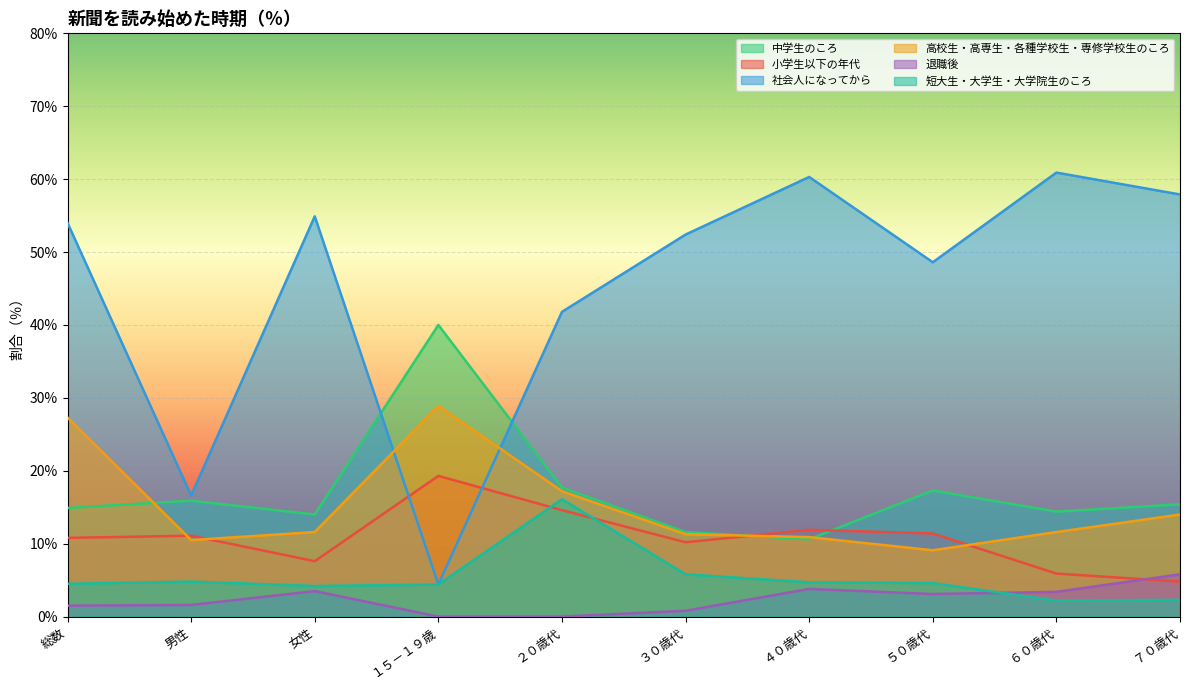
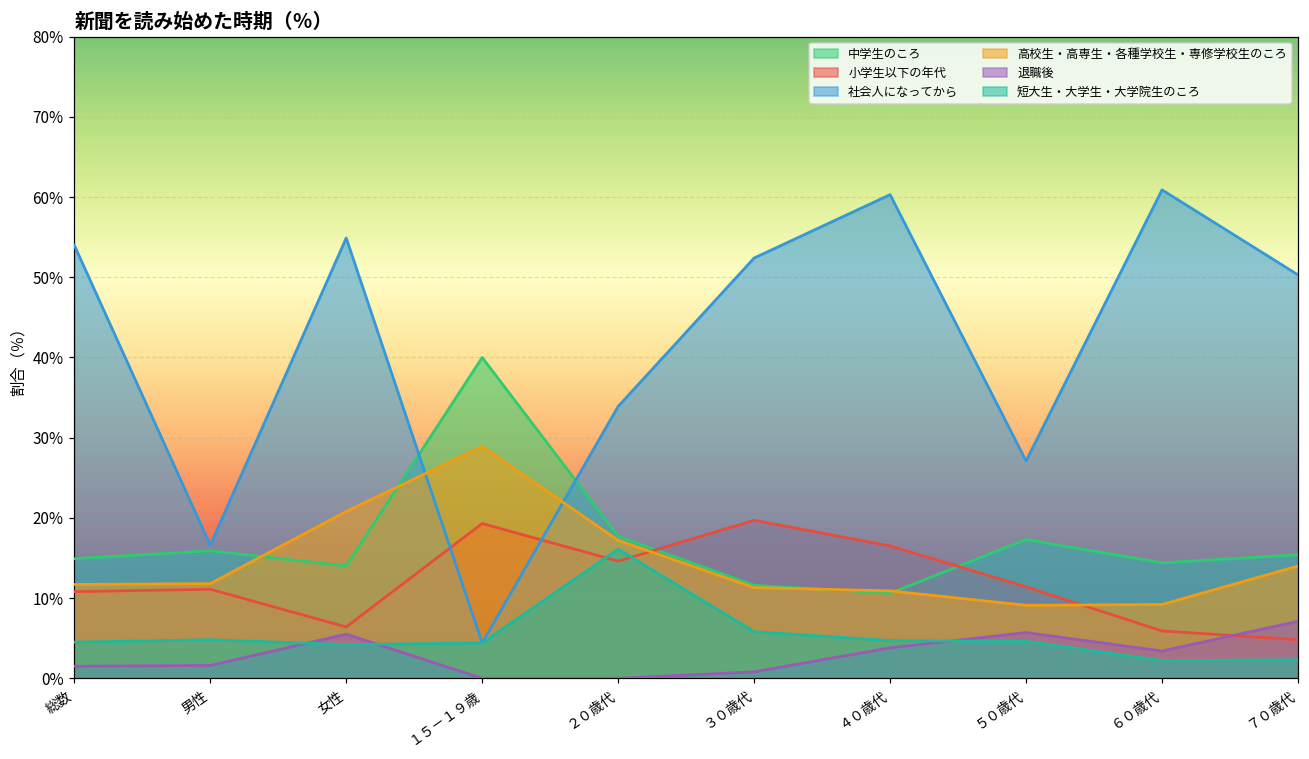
高校生・高専生・各種学校生・専修学校生のころ, 総数: 27% -> 12%
高校生・高専生・各種学校生・専修学校生のころ, 男性: 11% -> 12%
小学生以下の年代, 女性: 8% -> 6%
高校生・高専生・各種学校生・専修学校生のころ, 女性: 12% -> 21%
退職後, 女性: 4% -> 6%
社会人になってから, ２０歳代: 42% -> 34%
小学生以下の年代, ３０歳代: 10% -> 20%
小学生以下の年代, ４０歳代: 12% -> 17%
社会人になってから, ５０歳代: 49% -> 27%
退職後, ５０歳代: 3% -> 6%
高校生・高専生・各種学校生・専修学校生のころ, ６０歳代: 12% -> 9%
社会人になってから, ７０歳代: 58% -> 50%
退職後, ７０歳代: 6% -> 7%
